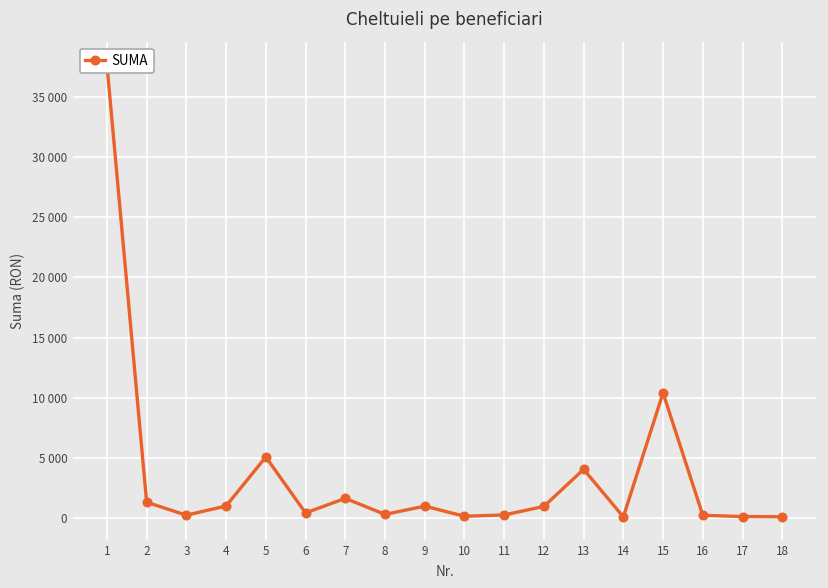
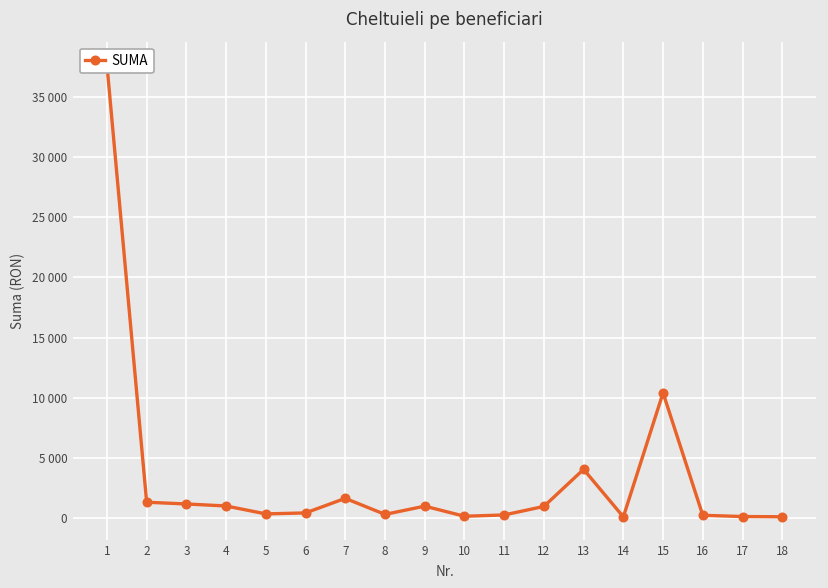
3: 200 -> 1200
5: 5100 -> 300
